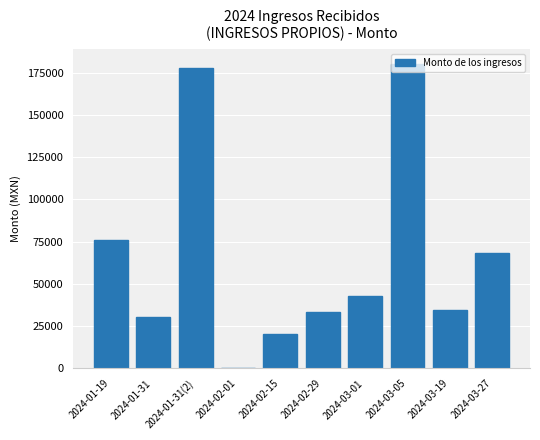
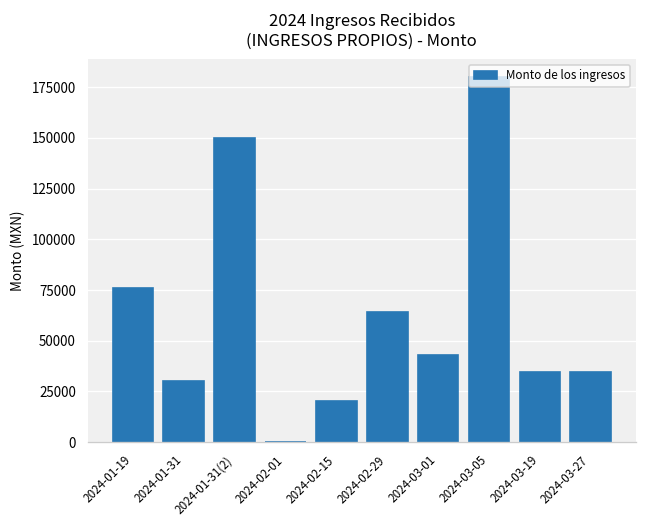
2024-01-31(2): 178000 -> 150000
2024-02-29: 33000 -> 64000
2024-03-27: 68000 -> 34000
